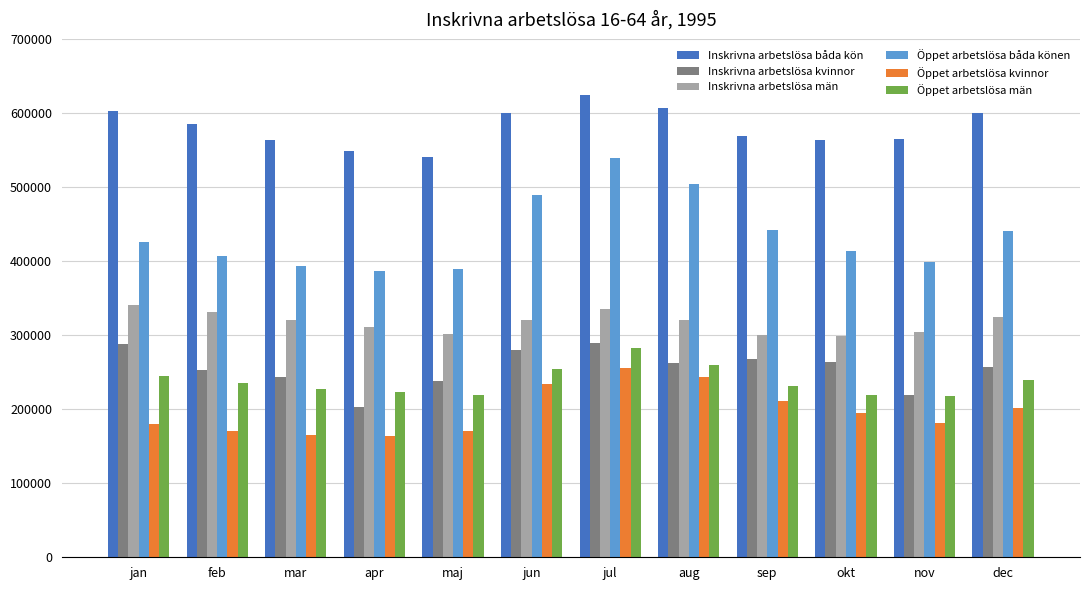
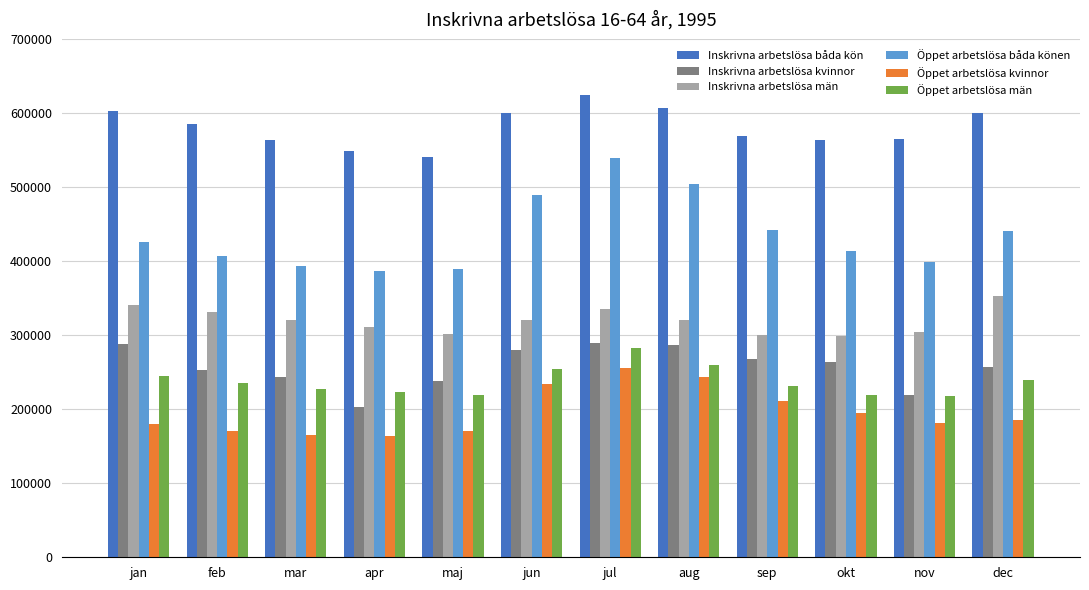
Inskrivna arbetslösa kvinnor, aug: 260000 -> 290000
Inskrivna arbetslösa män, dec: 320000 -> 350000
Öppet arbetslösa kvinnor, dec: 200000 -> 190000
